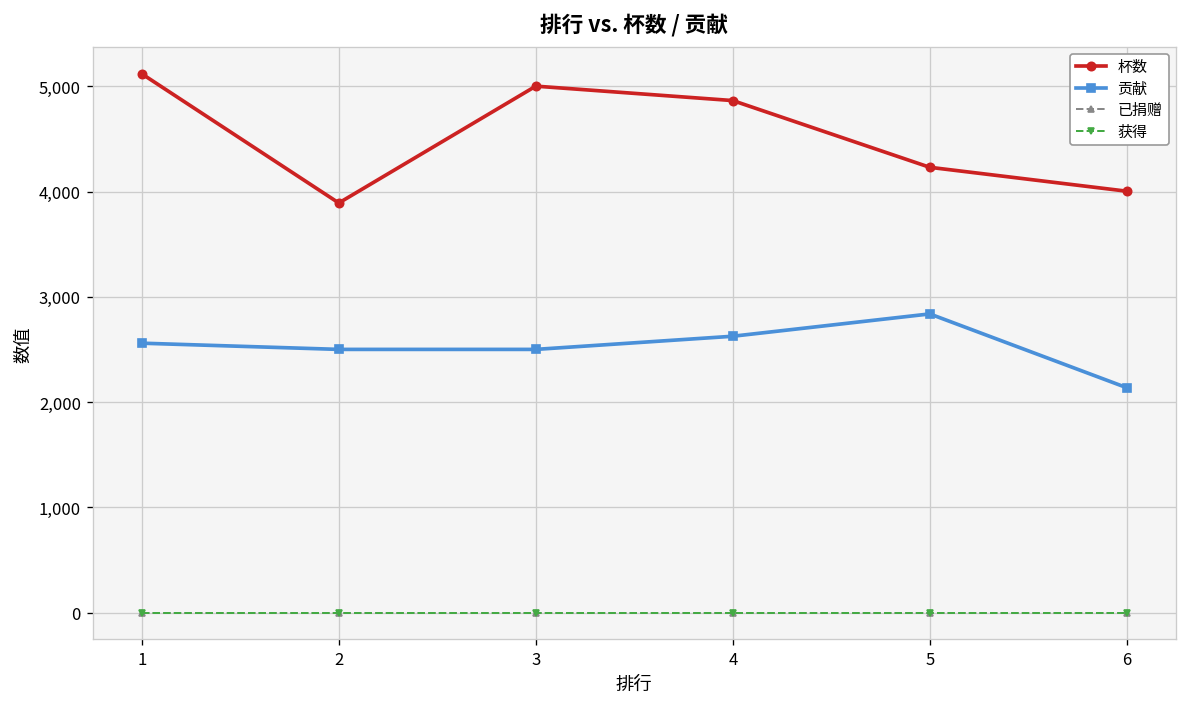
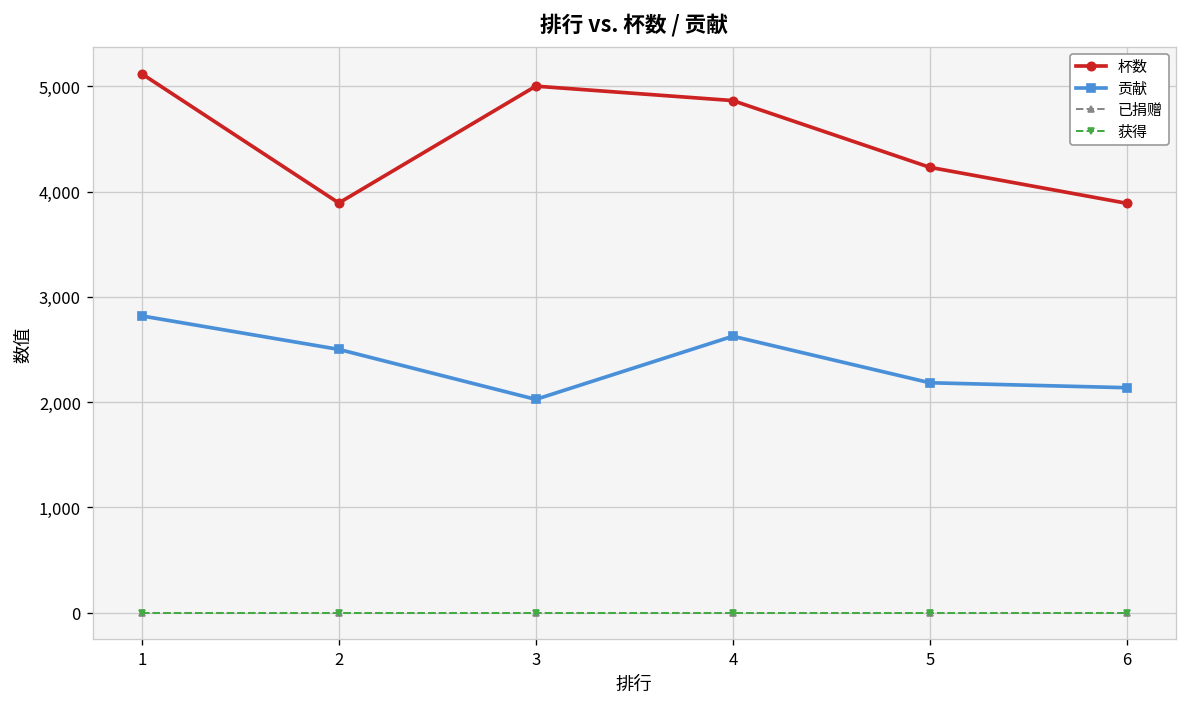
贡献, 1: 2,600 -> 2,800
贡献, 3: 2,500 -> 2,000
贡献, 5: 2,800 -> 2,200
杯数, 6: 4,000 -> 3,900
